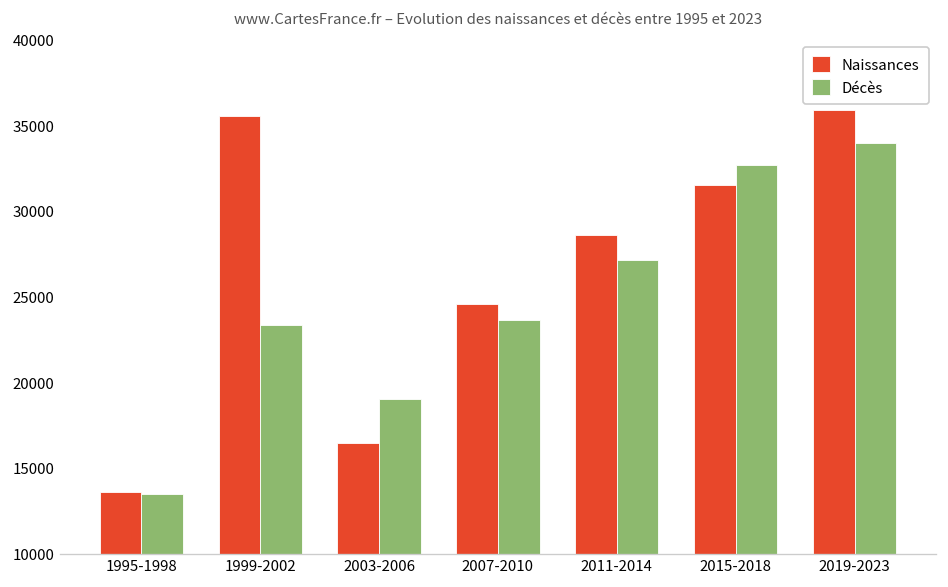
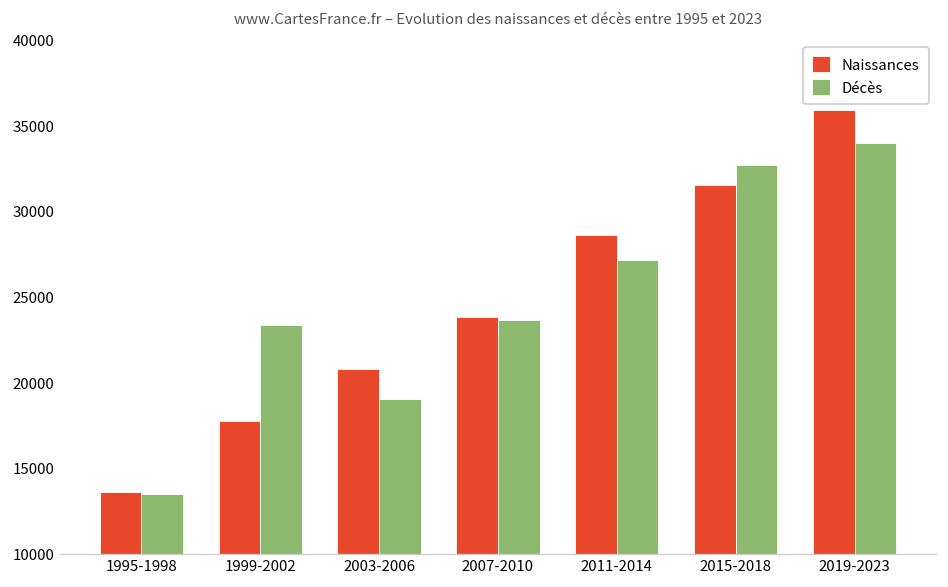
Naissances, 1999-2002: 35600 -> 17800
Naissances, 2003-2006: 16500 -> 20800
Naissances, 2007-2010: 24600 -> 23800
